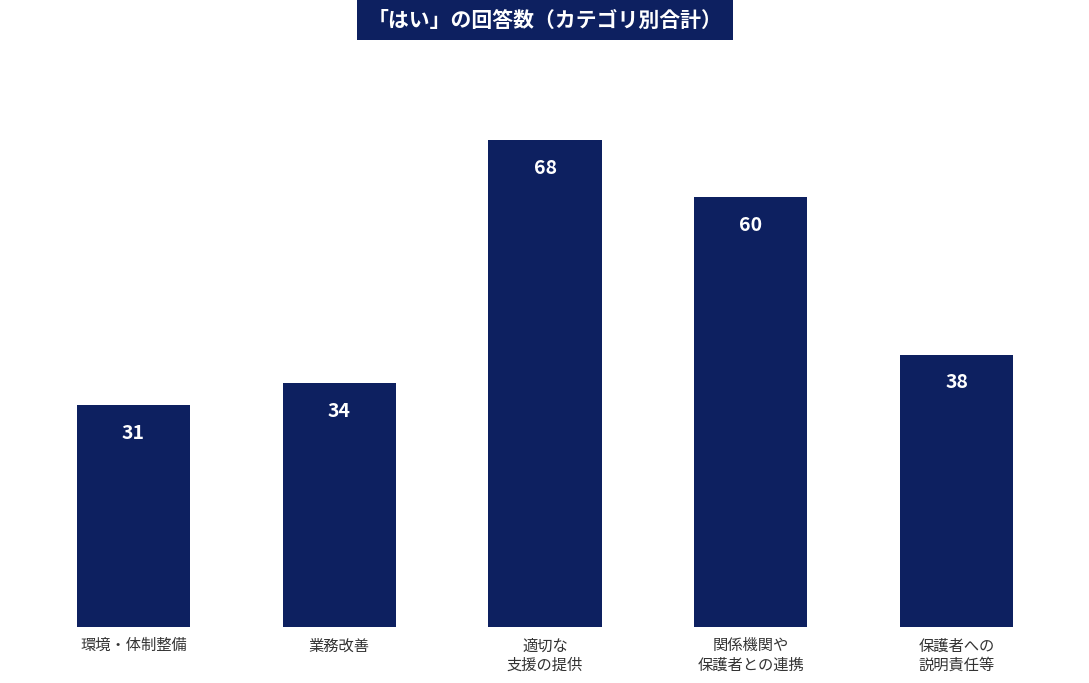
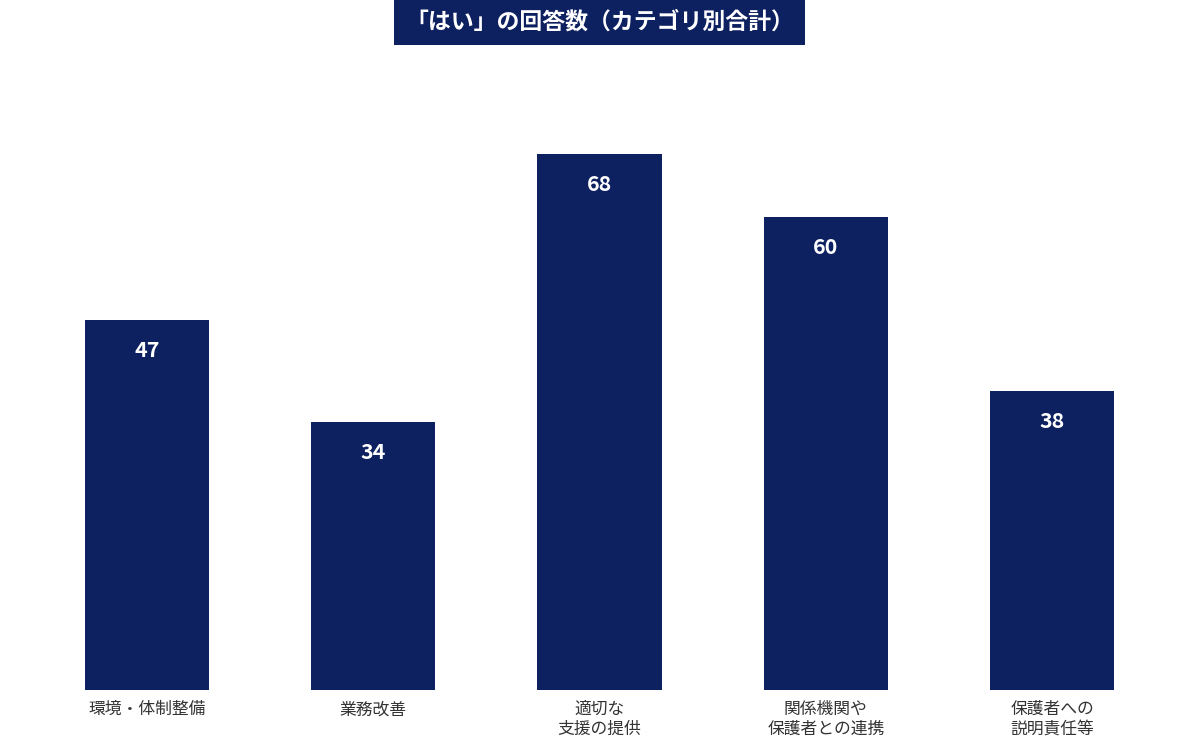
環境・体制整備: 31 -> 47
